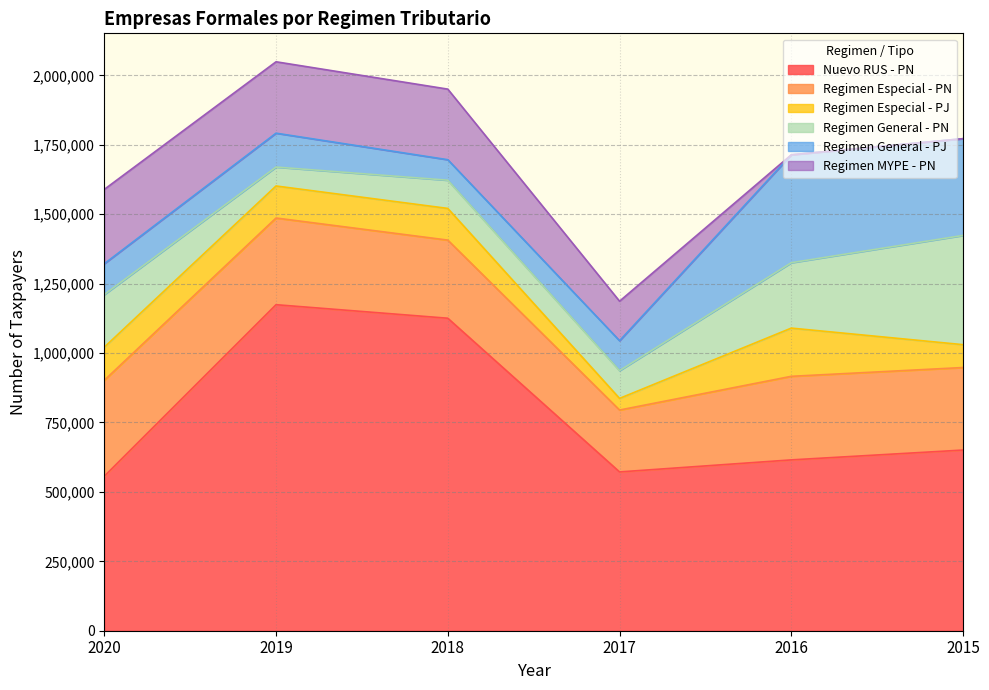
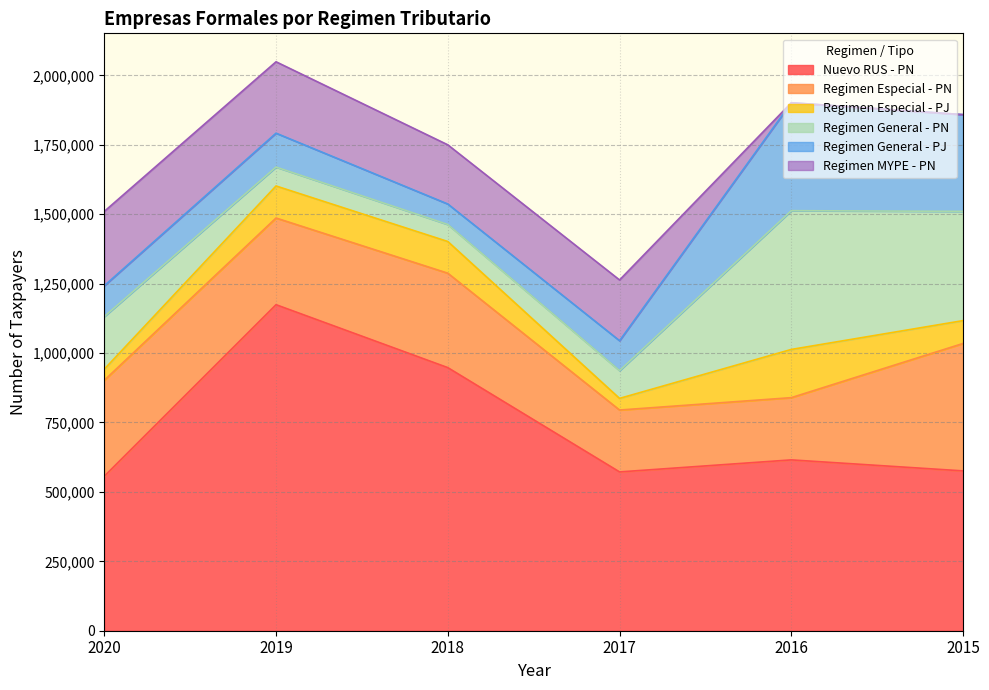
Regimen Especial - PJ, 2020: 120,000 -> 40,000
Nuevo RUS - PN, 2018: 1,130,000 -> 950,000
Regimen Especial - PN, 2018: 280,000 -> 340,000
Regimen General - PN, 2018: 100,000 -> 60,000
Regimen MYPE - PN, 2018: 250,000 -> 210,000
Regimen MYPE - PN, 2017: 140,000 -> 220,000
Regimen Especial - PN, 2016: 300,000 -> 220,000
Regimen General - PN, 2016: 240,000 -> 500,000
Nuevo RUS - PN, 2015: 650,000 -> 580,000
Regimen Especial - PN, 2015: 300,000 -> 460,000
